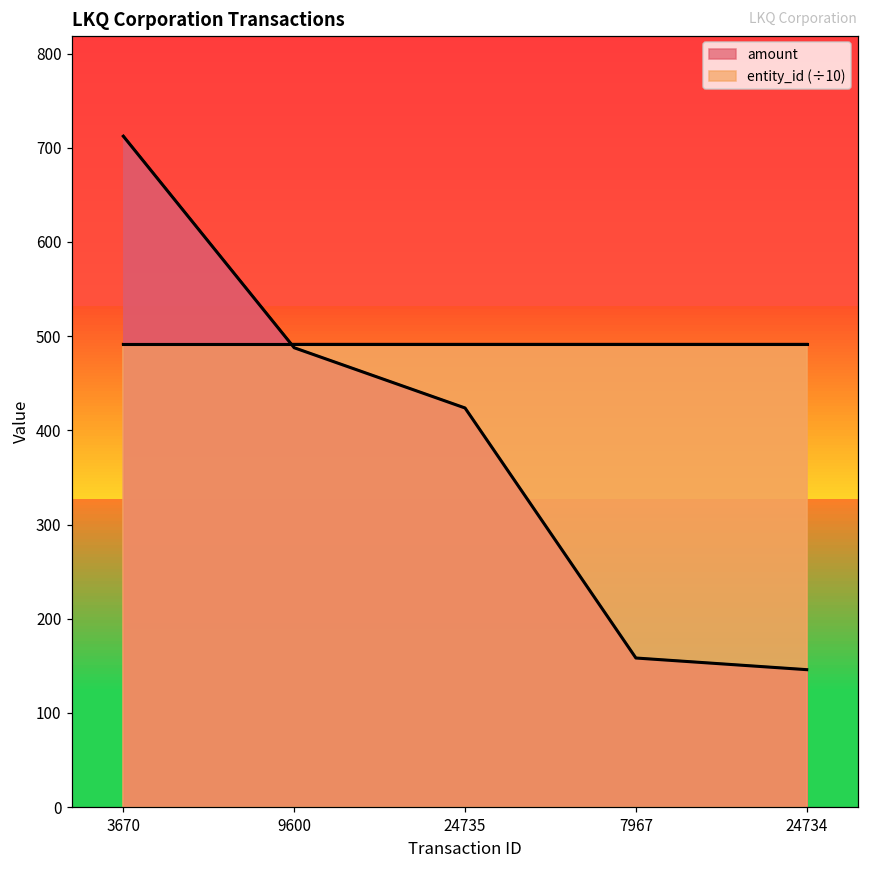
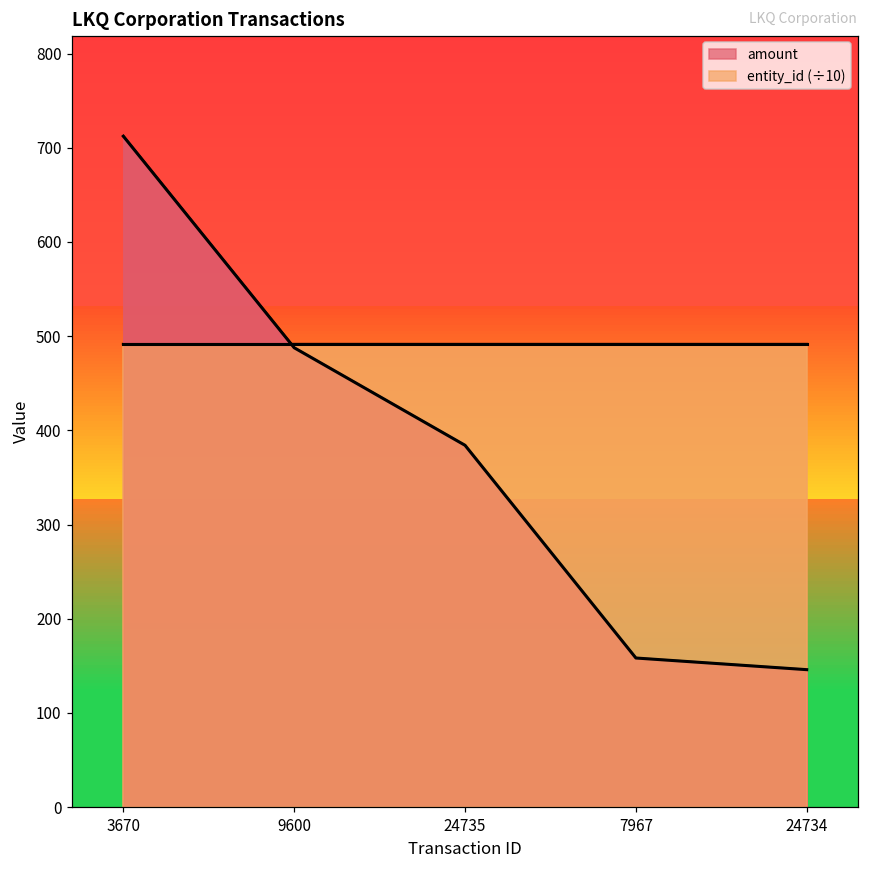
amount, 24735: 420 -> 380
